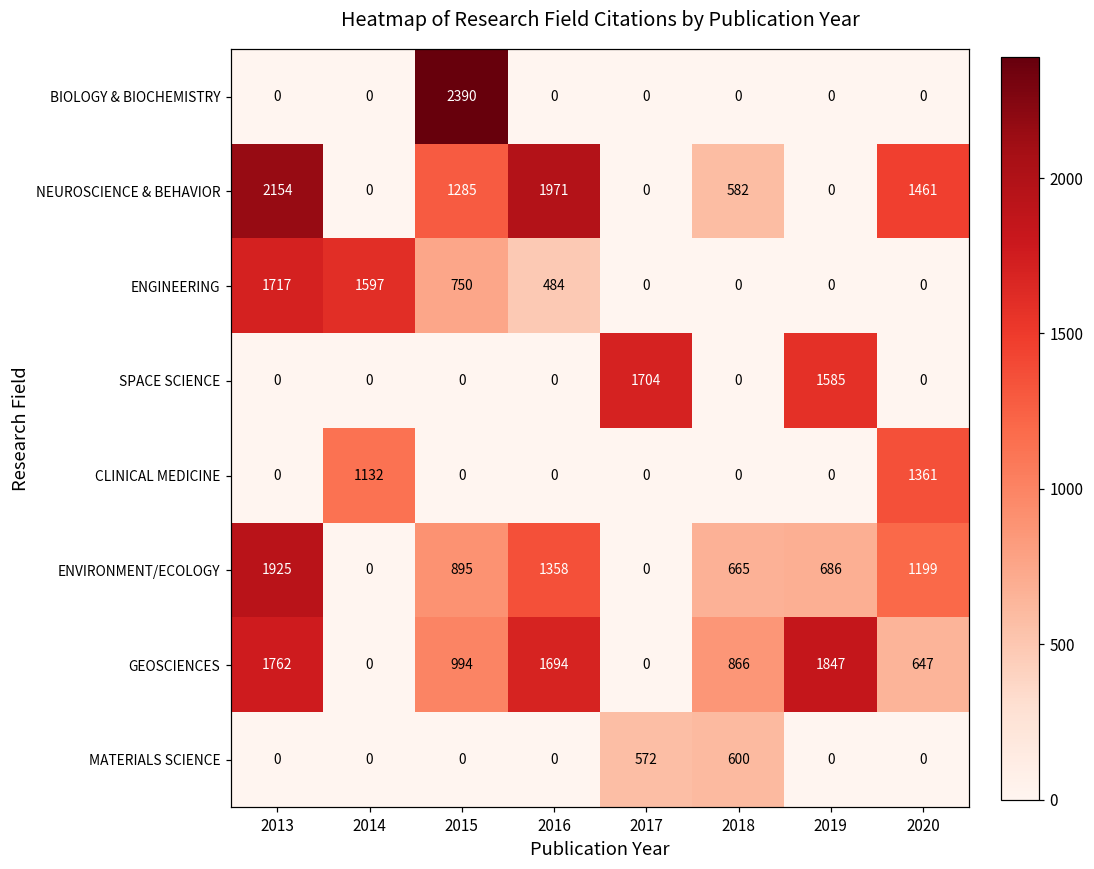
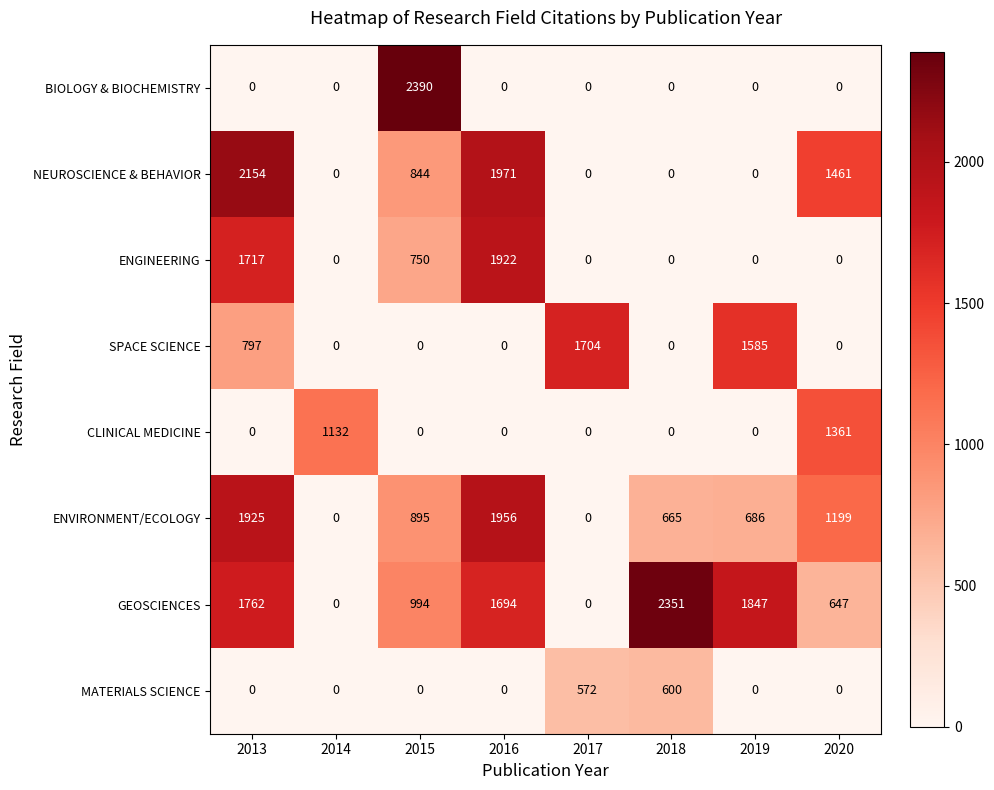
NEUROSCIENCE & BEHAVIOR, 2015: 1285 -> 844
NEUROSCIENCE & BEHAVIOR, 2018: 582 -> 0
ENGINEERING, 2014: 1597 -> 0
ENGINEERING, 2016: 484 -> 1922
SPACE SCIENCE, 2013: 0 -> 797
ENVIRONMENT/ECOLOGY, 2016: 1358 -> 1956
GEOSCIENCES, 2018: 866 -> 2351
